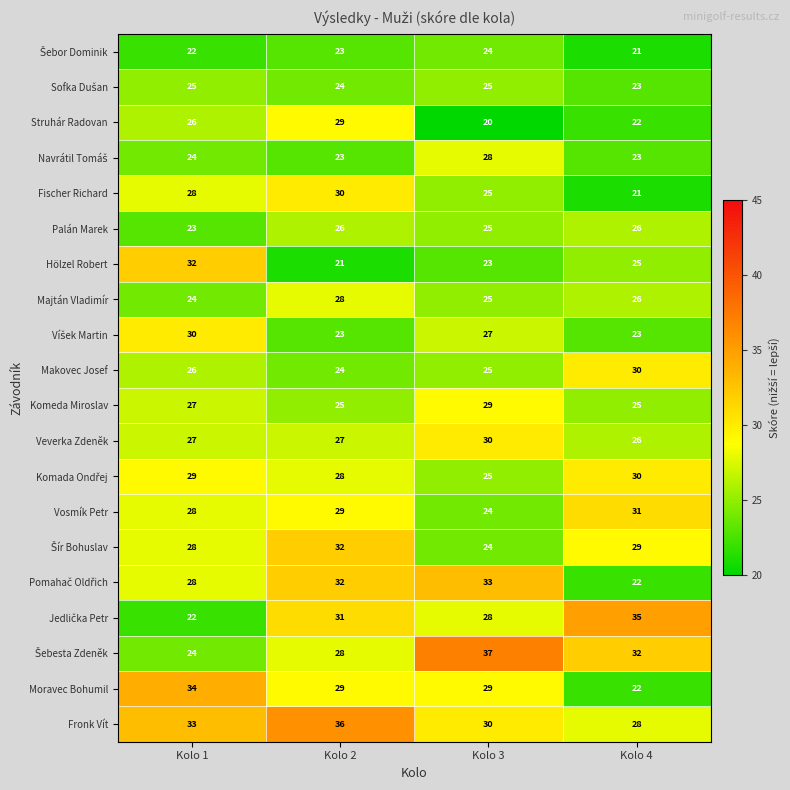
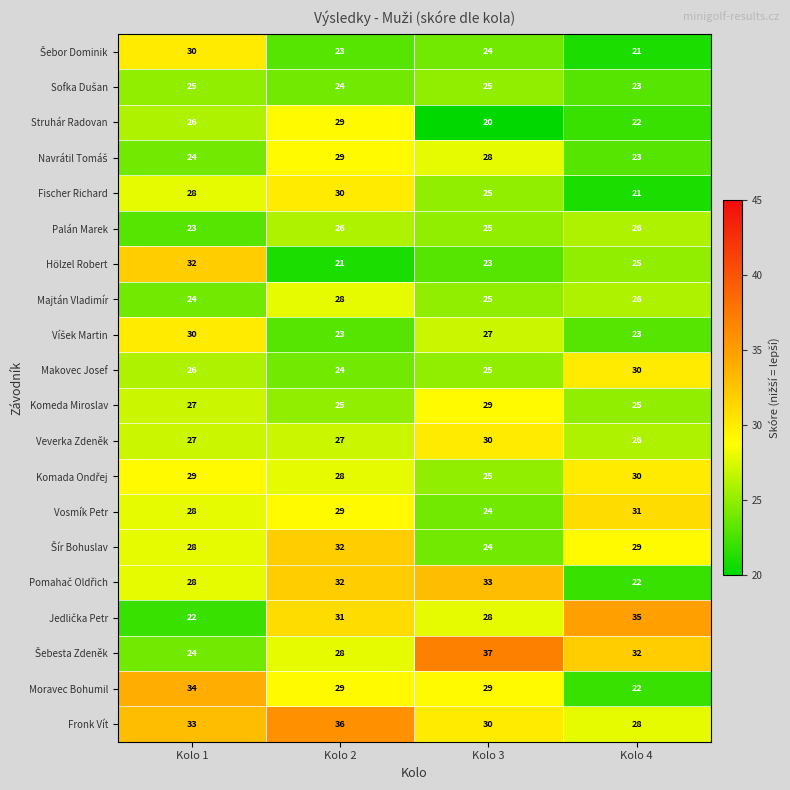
Šebor Dominik, Kolo 1: 22 -> 30
Navrátil Tomáš, Kolo 2: 23 -> 29
